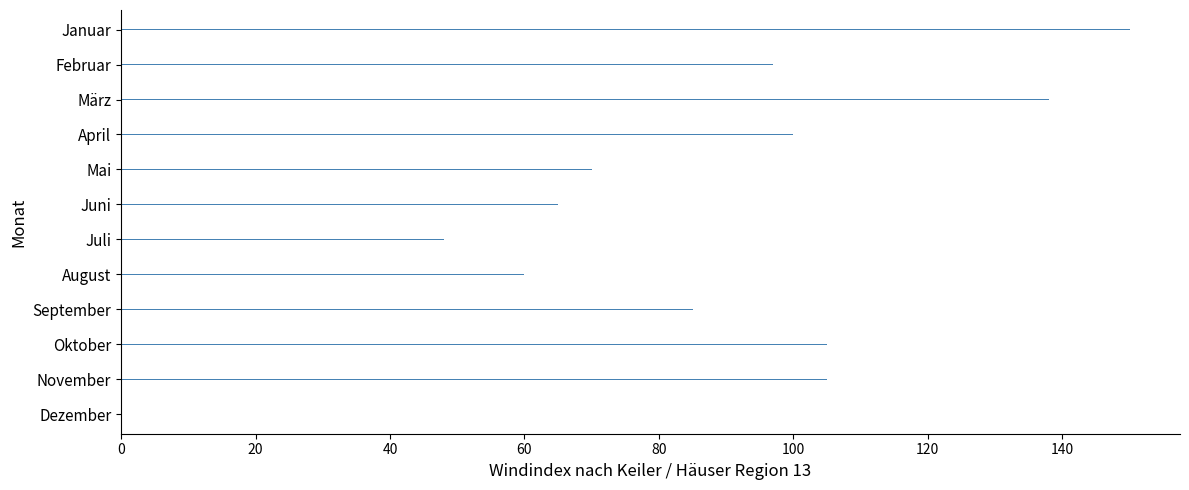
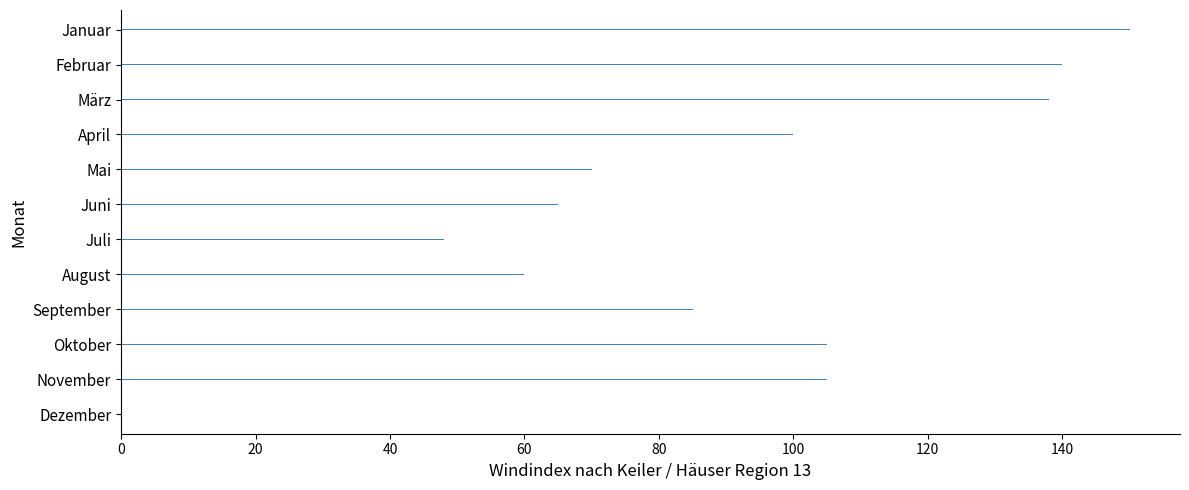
Februar: 97 -> 140
